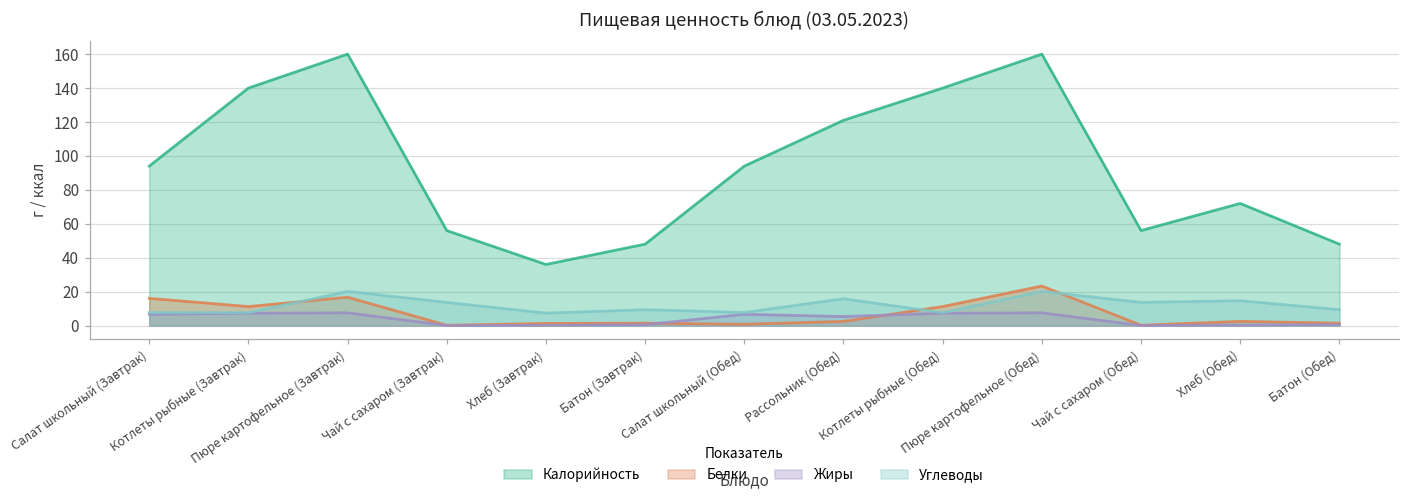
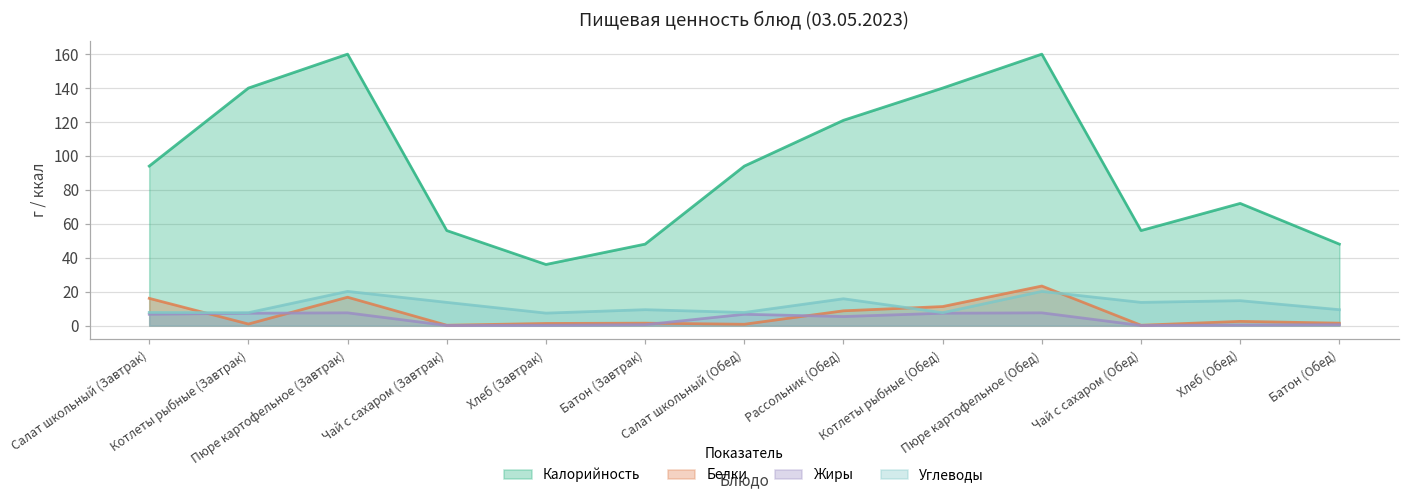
Белки, Котлеты рыбные (Завтрак): 11 -> 1
Белки, Рассольник (Обед): 2 -> 9
